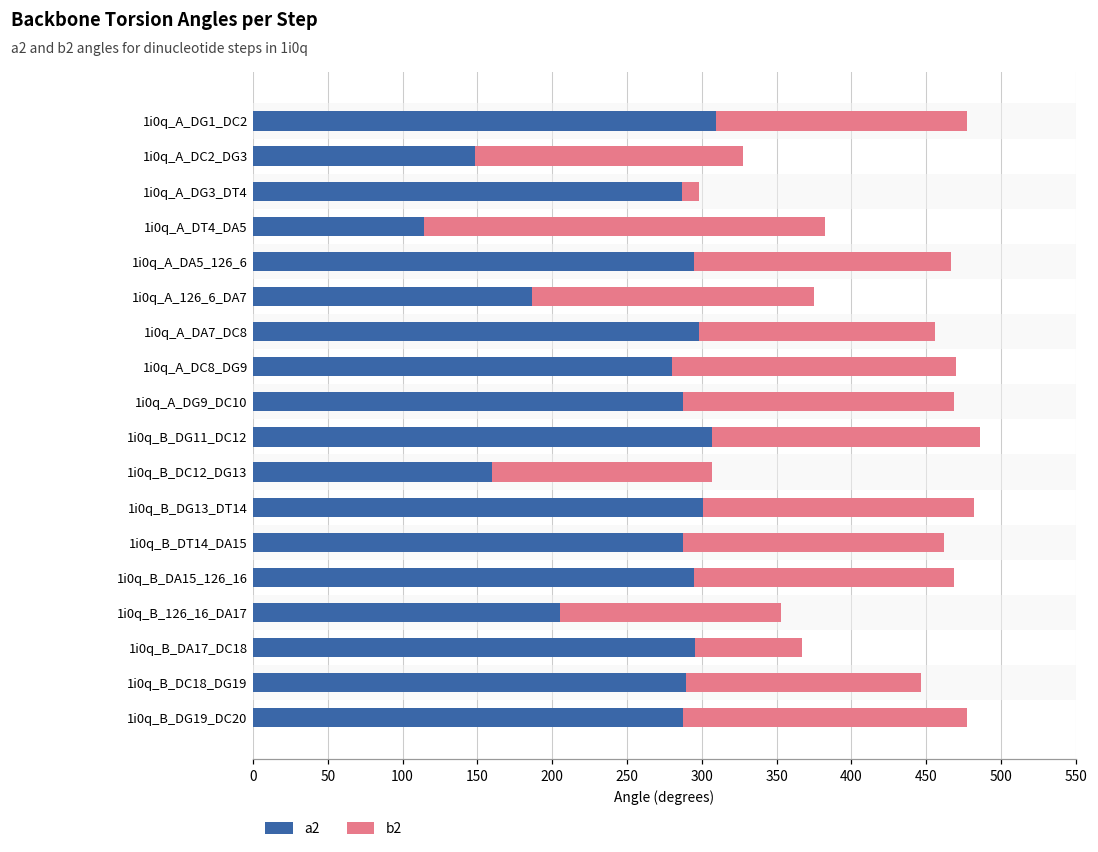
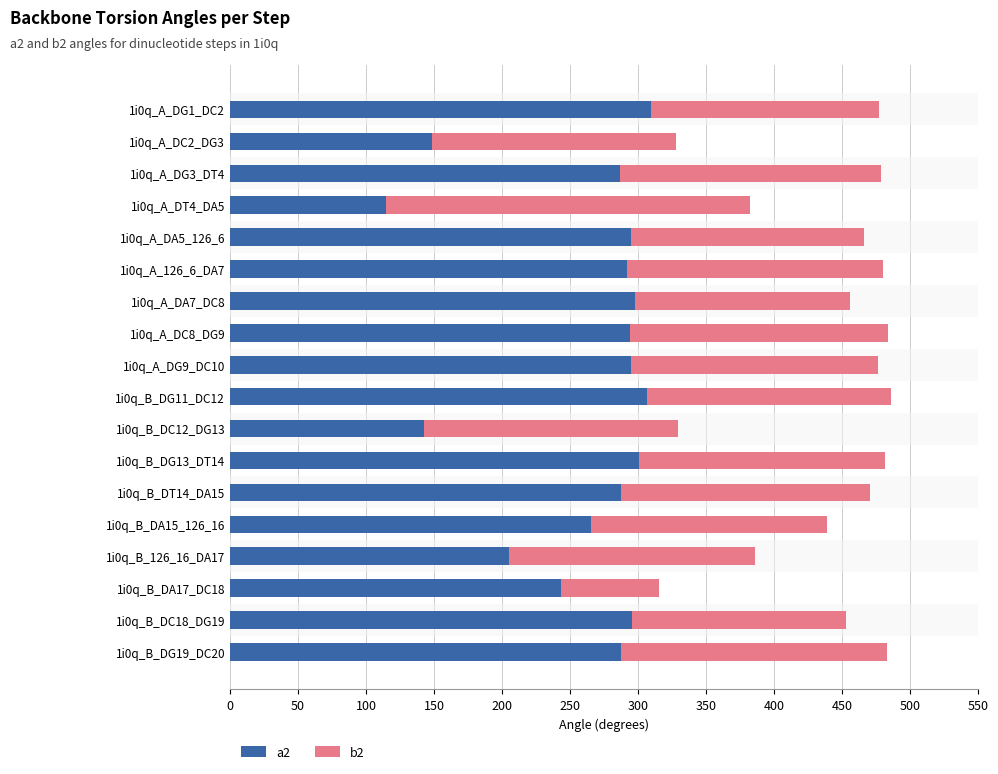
b2, 1i0q_A_DG3_DT4: 11 -> 193
a2, 1i0q_A_126_6_DA7: 187 -> 292
a2, 1i0q_A_DC8_DG9: 280 -> 294
a2, 1i0q_A_DG9_DC10: 287 -> 295
a2, 1i0q_B_DC12_DG13: 160 -> 143
b2, 1i0q_B_DC12_DG13: 147 -> 187
b2, 1i0q_B_DT14_DA15: 174 -> 184
a2, 1i0q_B_DA15_126_16: 295 -> 265
b2, 1i0q_B_126_16_DA17: 147 -> 180
a2, 1i0q_B_DA17_DC18: 295 -> 244
a2, 1i0q_B_DC18_DG19: 289 -> 296
b2, 1i0q_B_DG19_DC20: 190 -> 196
